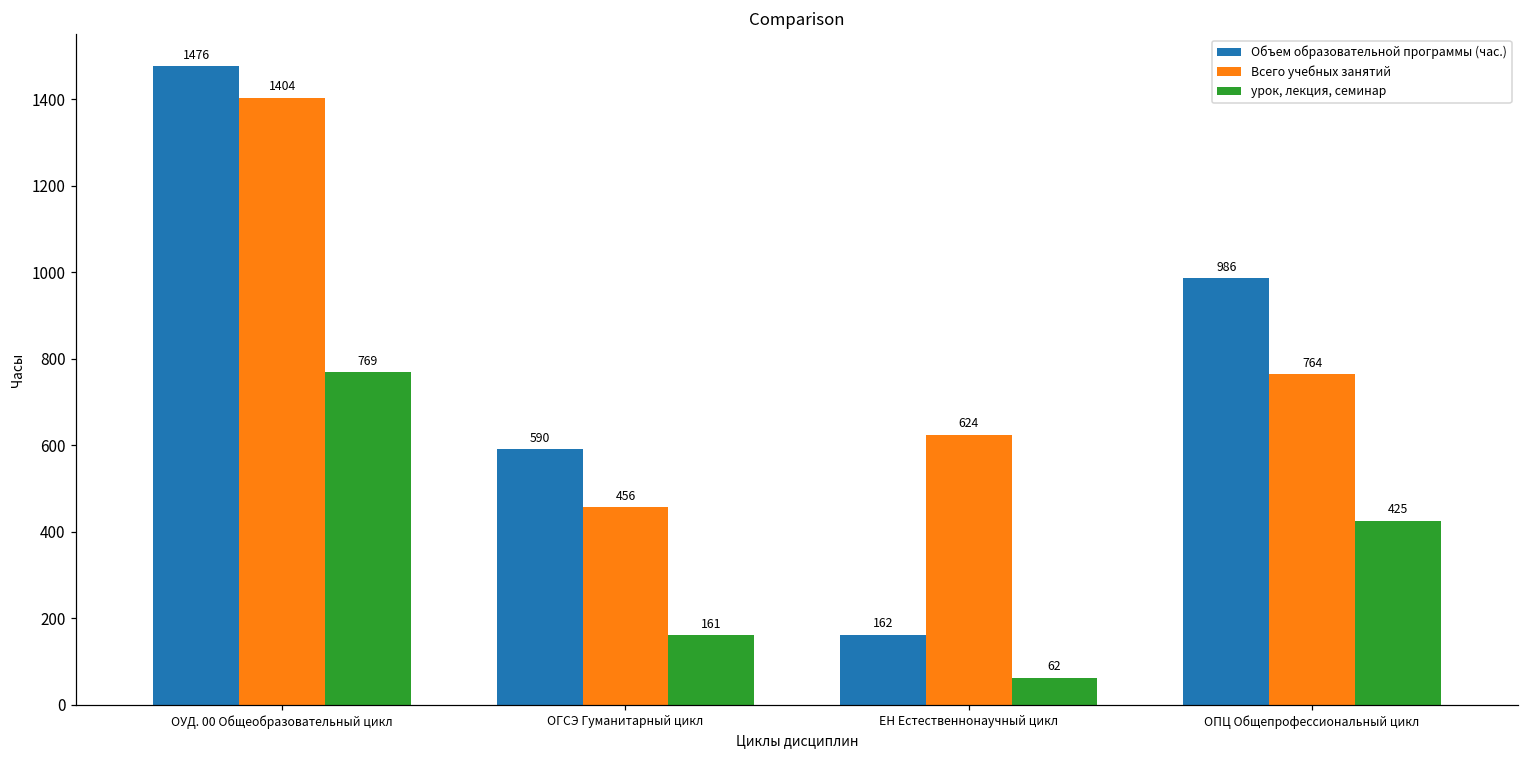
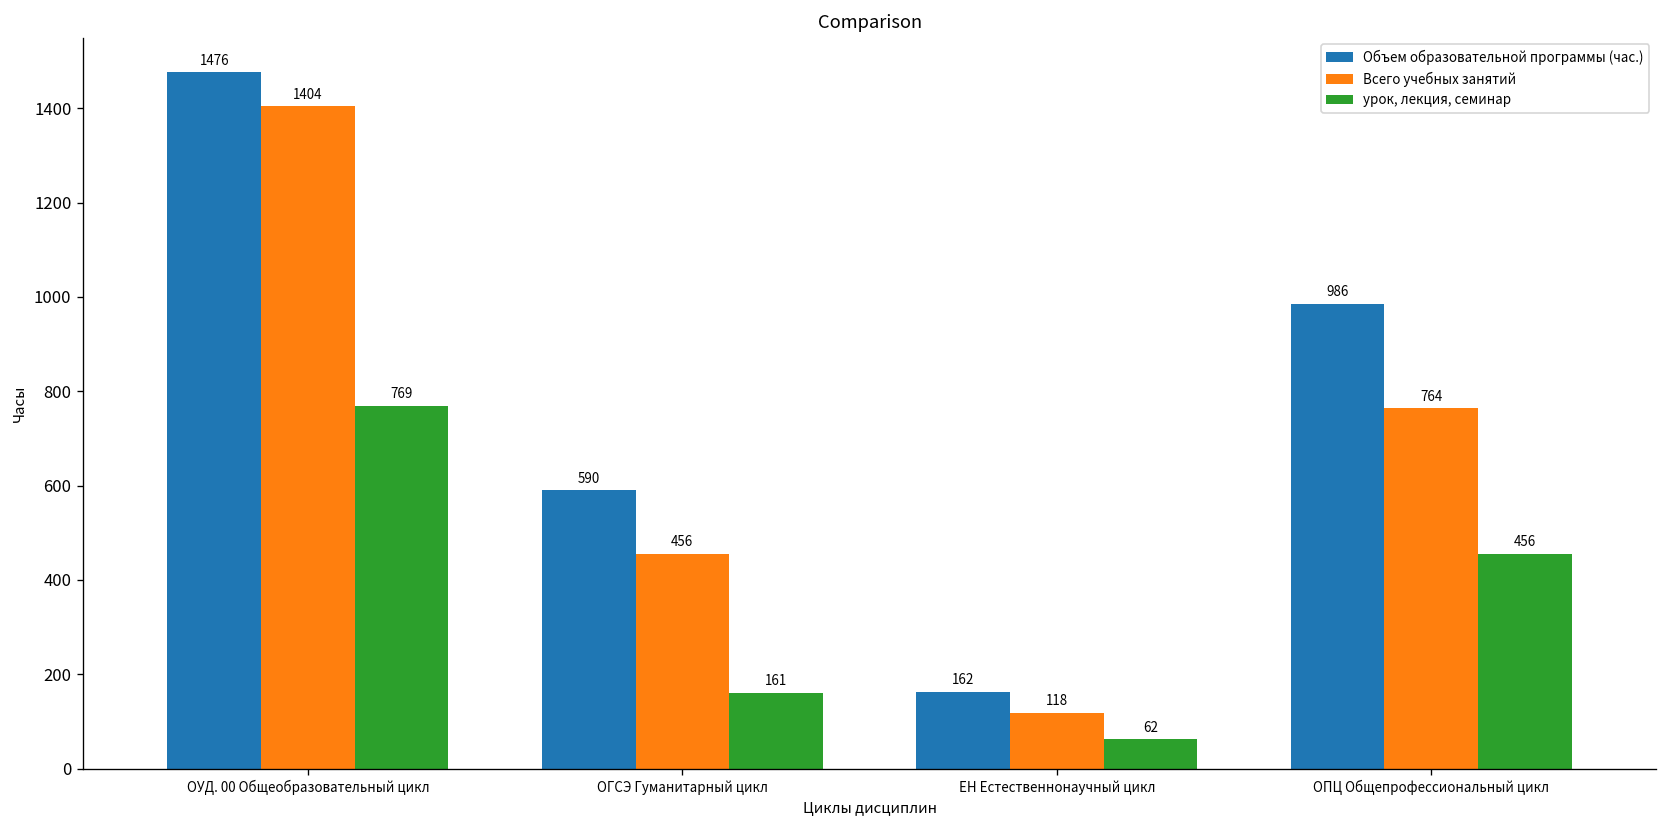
Всего учебных занятий, ЕН Естественнонаучный цикл: 624 -> 118
урок, лекция, семинар, ОПЦ Общепрофессиональный цикл: 425 -> 456
